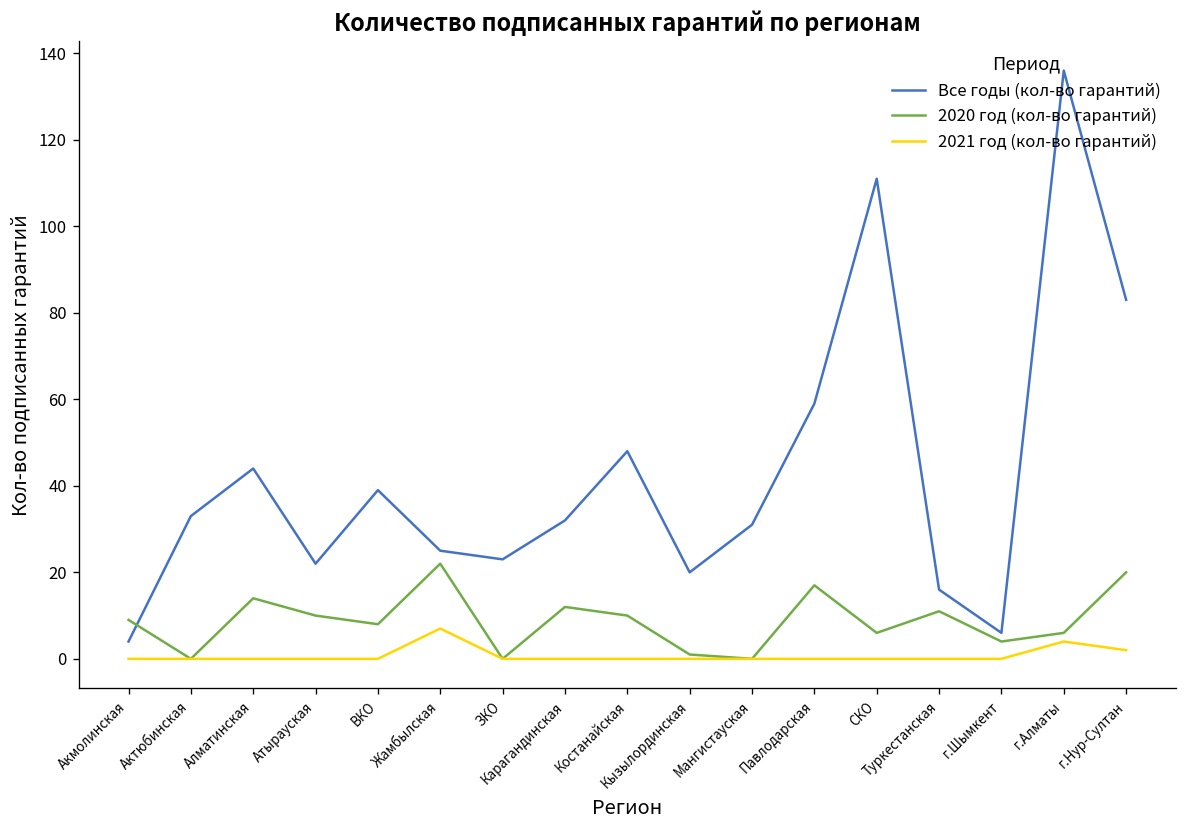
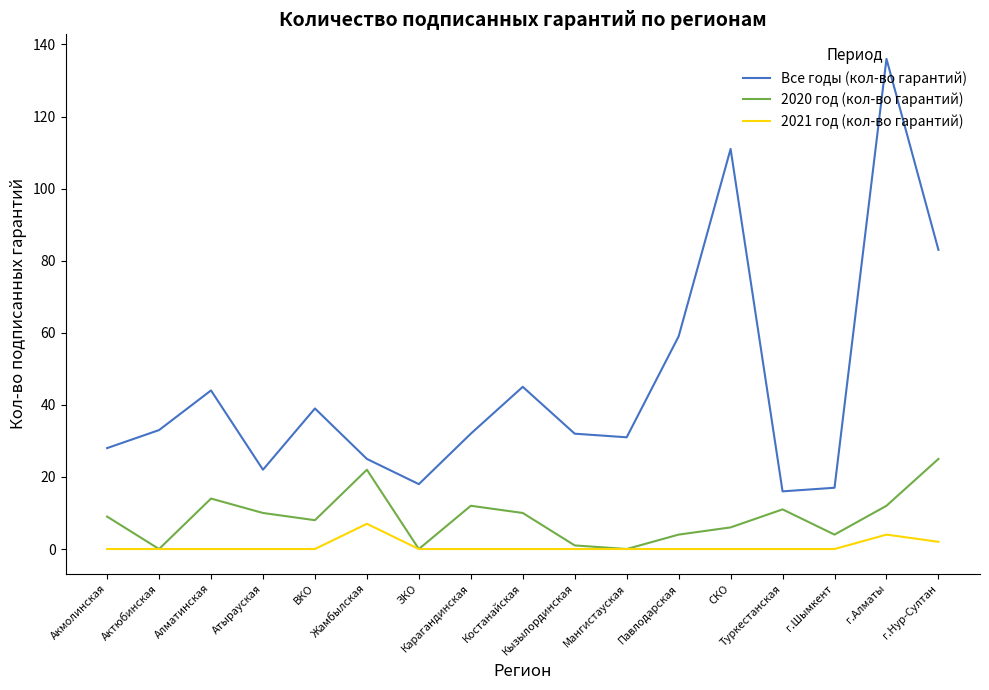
Все годы (кол-во гарантий), Акмолинская: 4 -> 28
Все годы (кол-во гарантий), ЗКО: 23 -> 18
Все годы (кол-во гарантий), Костанайская: 48 -> 45
Все годы (кол-во гарантий), Кызылординская: 20 -> 32
2020 год (кол-во гарантий), Павлодарская: 17 -> 4
Все годы (кол-во гарантий), г.Шымкент: 6 -> 17
2020 год (кол-во гарантий), г.Алматы: 6 -> 12
2020 год (кол-во гарантий), г.Нур-Султан: 20 -> 25
